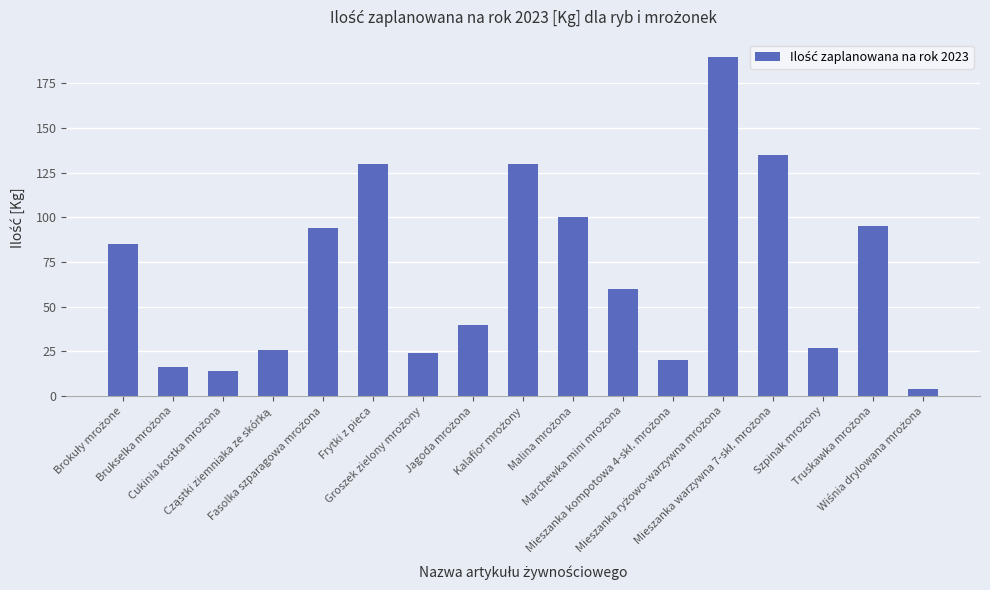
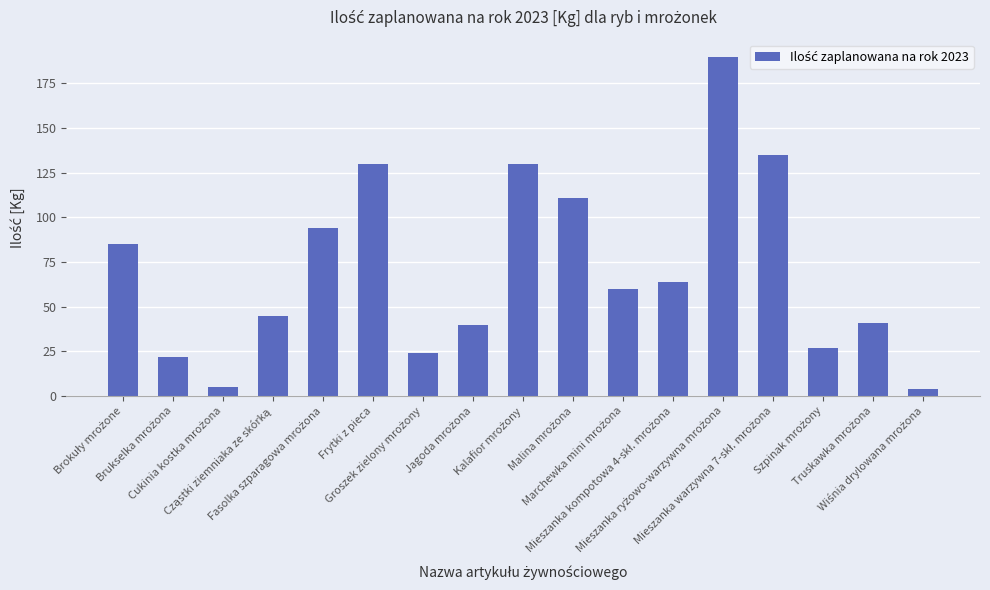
Brukselka mrożona: 16 -> 22
Cukinia kostka mrożona: 14 -> 5
Cząstki ziemniaka ze skórką: 26 -> 45
Malina mrożona: 100 -> 111
Mieszanka kompotowa 4-skł. mrożona: 20 -> 64
Truskawka mrożona: 95 -> 41
